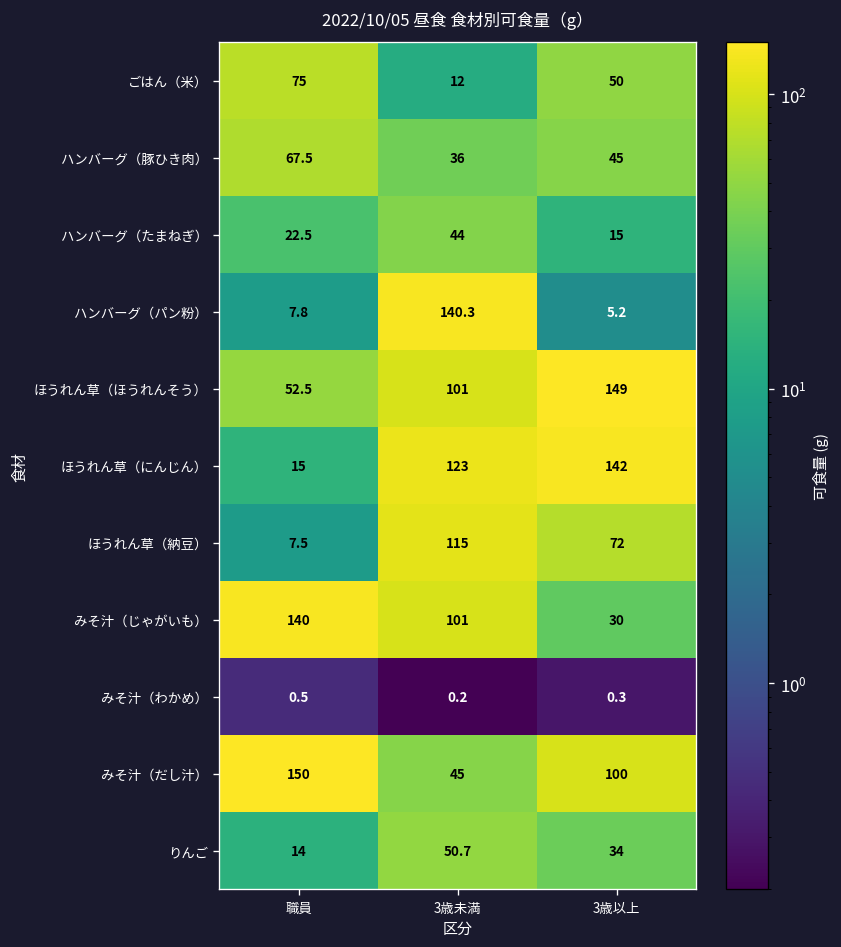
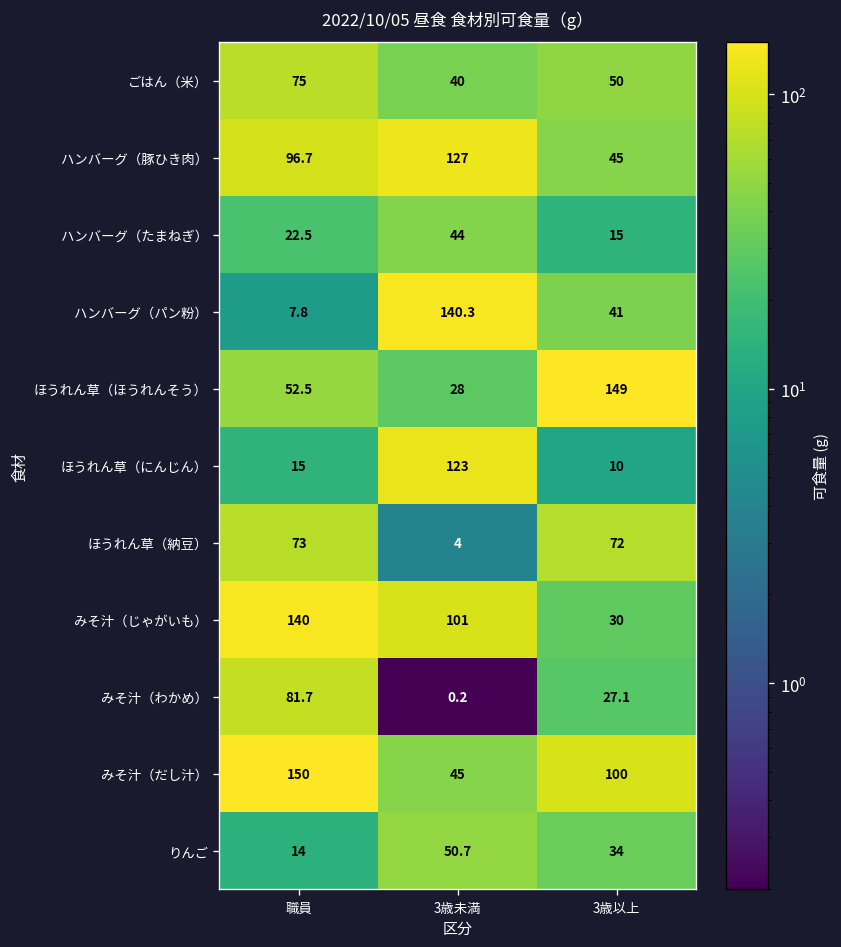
ごはん（米）, 3歳未満: 12 -> 40
ハンバーグ（豚ひき肉）, 職員: 67.5 -> 96.7
ハンバーグ（豚ひき肉）, 3歳未満: 36 -> 127
ハンバーグ（パン粉）, 3歳以上: 5.2 -> 41
ほうれん草（ほうれんそう）, 3歳未満: 101 -> 28
ほうれん草（にんじん）, 3歳以上: 142 -> 10
ほうれん草（納豆）, 職員: 7.5 -> 73
ほうれん草（納豆）, 3歳未満: 115 -> 4
みそ汁（わかめ）, 職員: 0.5 -> 81.7
みそ汁（わかめ）, 3歳以上: 0.3 -> 27.1
